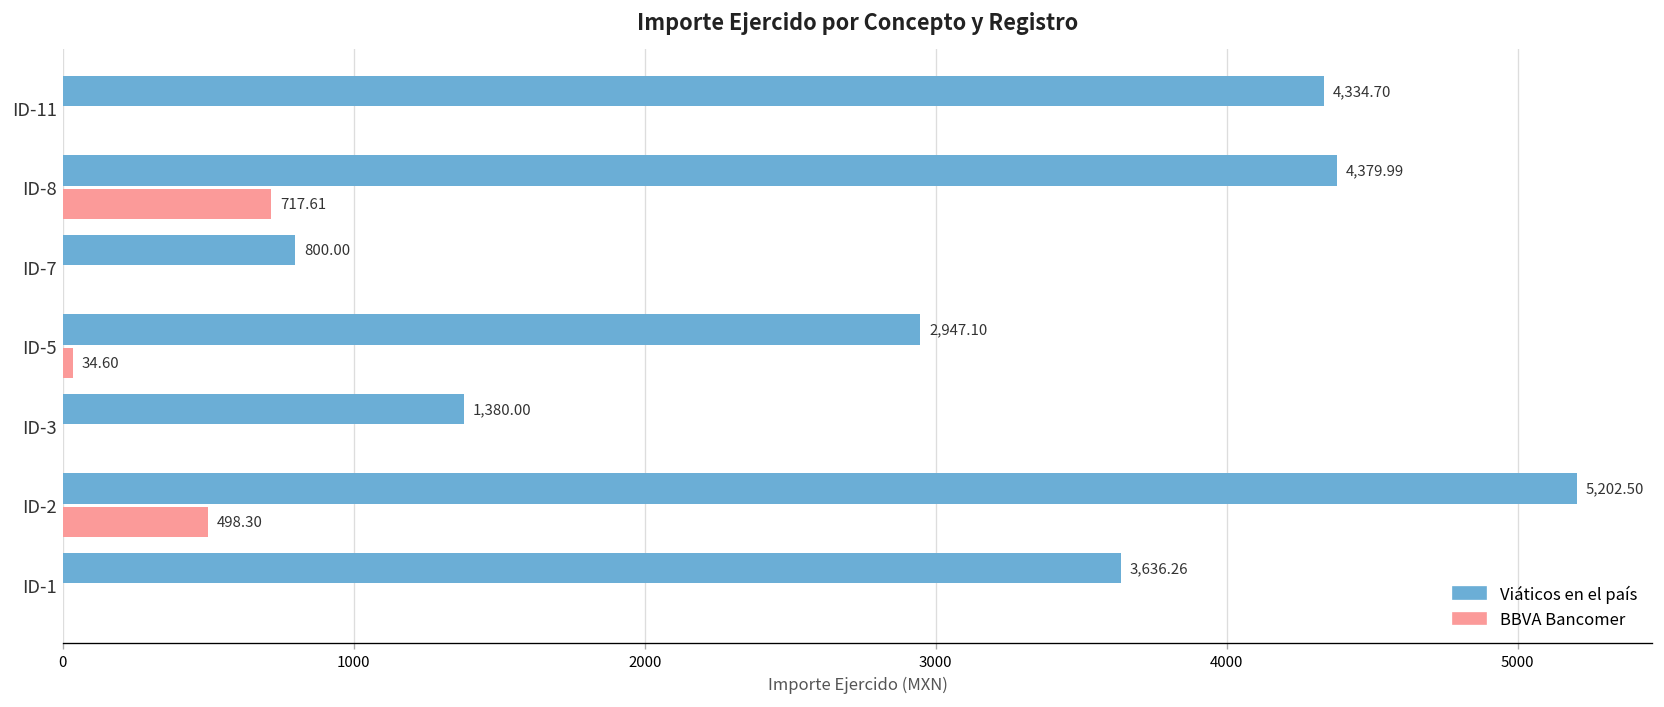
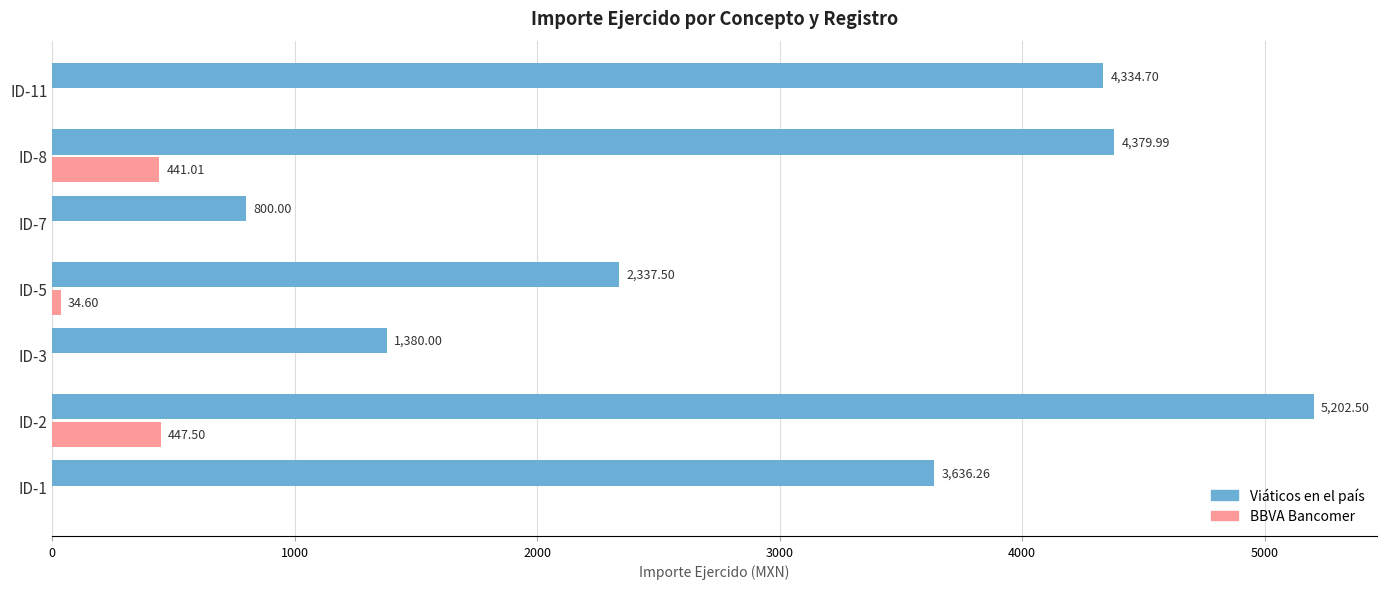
BBVA Bancomer, ID-8: 717.61 -> 441.01
Viáticos en el país, ID-5: 2,947.10 -> 2,337.50
BBVA Bancomer, ID-2: 498.30 -> 447.50
